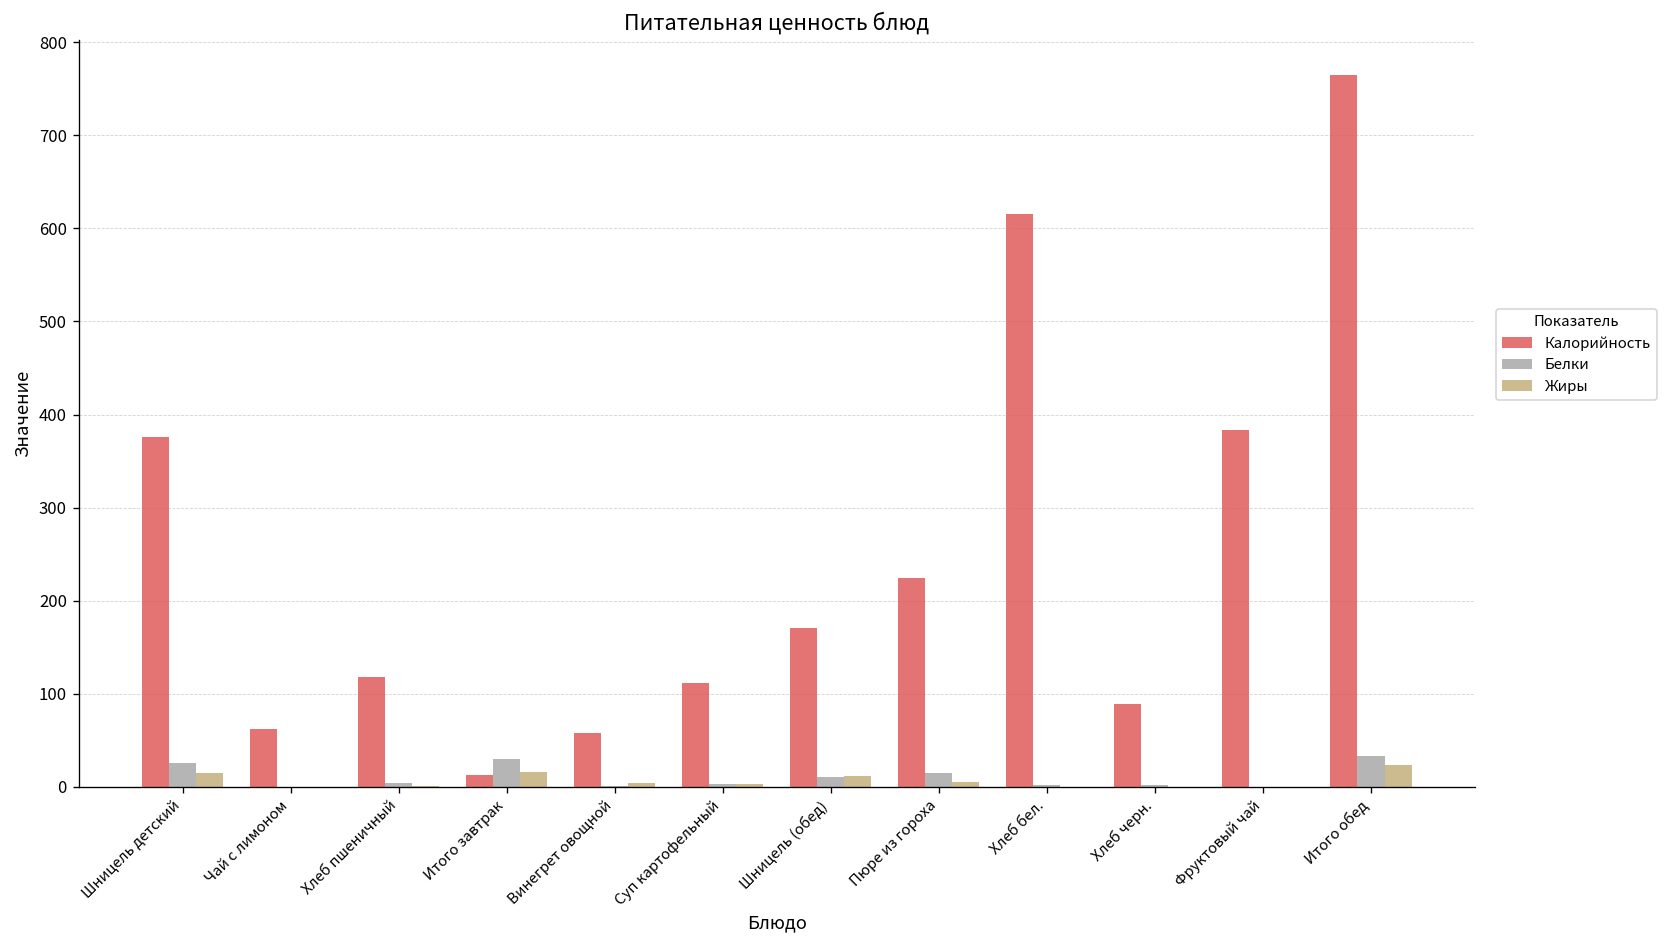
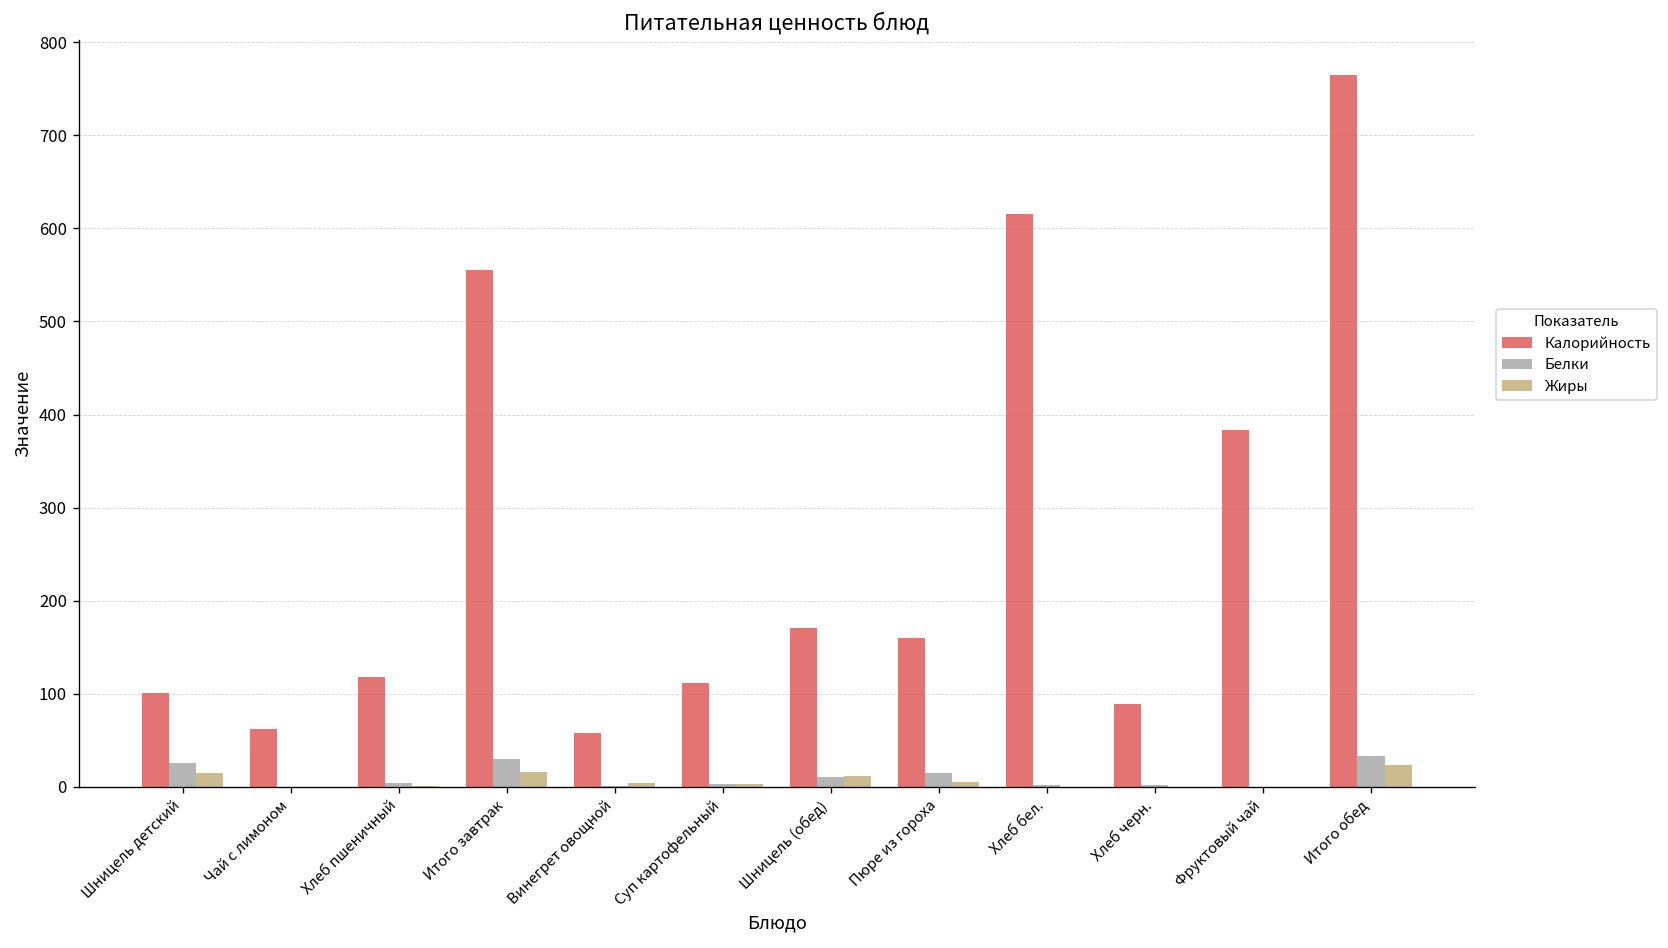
Калорийность, Шницель детский: 380 -> 100
Калорийность, Итого завтрак: 10 -> 560
Калорийность, Пюре из гороха: 220 -> 160
